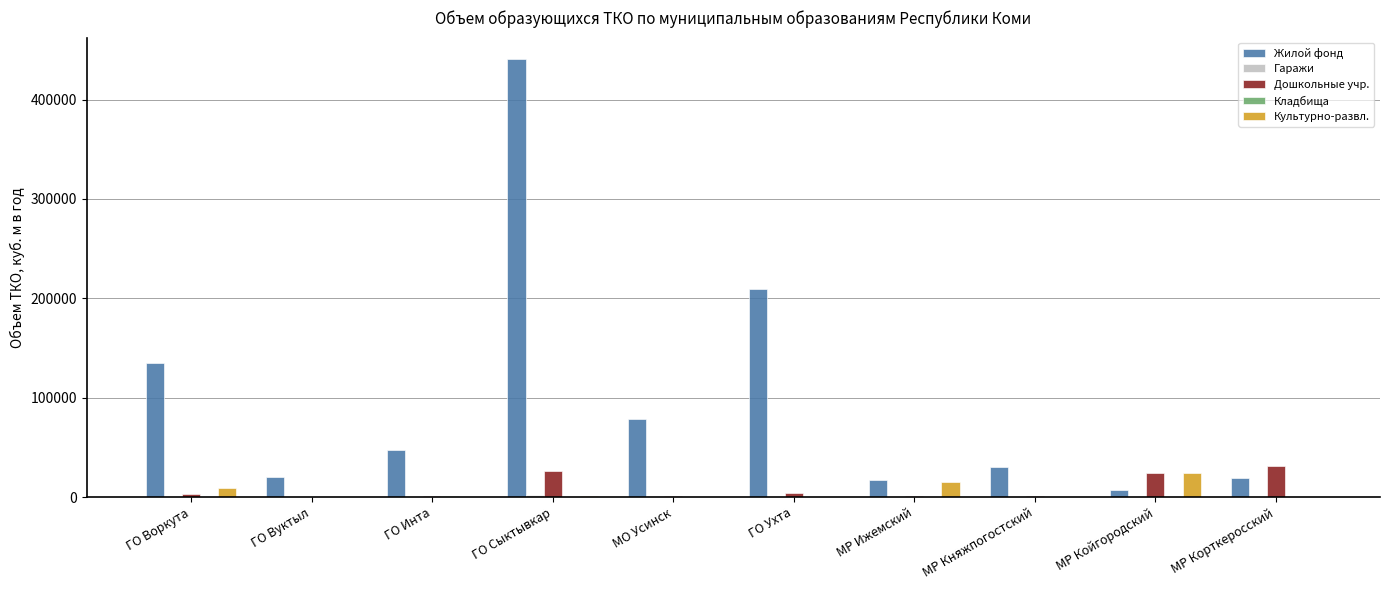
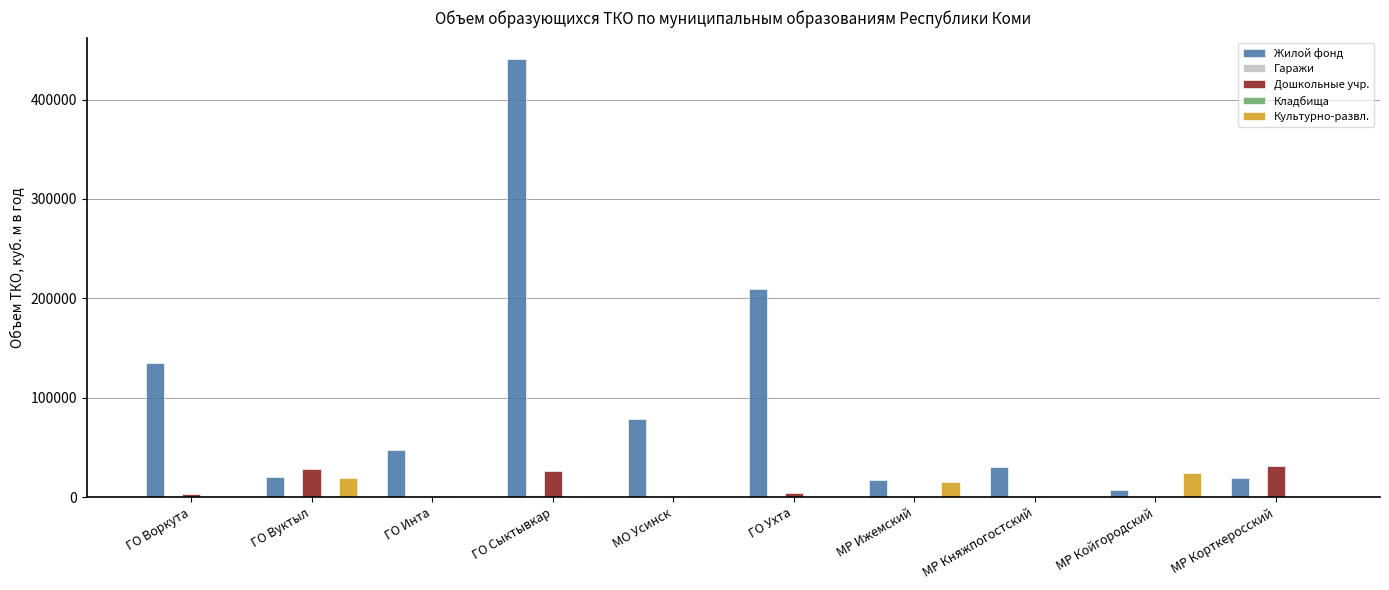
Культурно-развл., ГО Воркута: 10000 -> 0
Дошкольные учр., ГО Вуктыл: 0 -> 30000
Культурно-развл., ГО Вуктыл: 0 -> 20000
Дошкольные учр., МР Койгородский: 20000 -> 0
